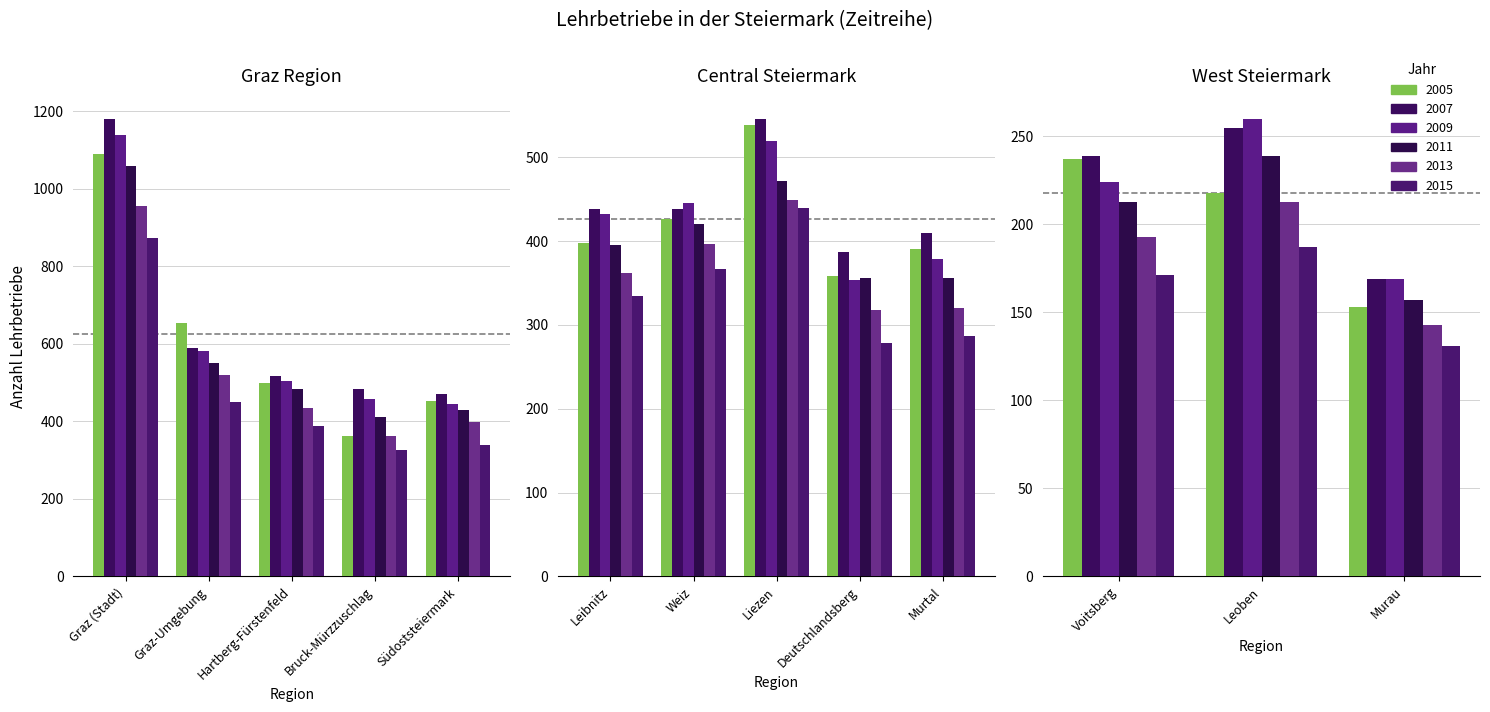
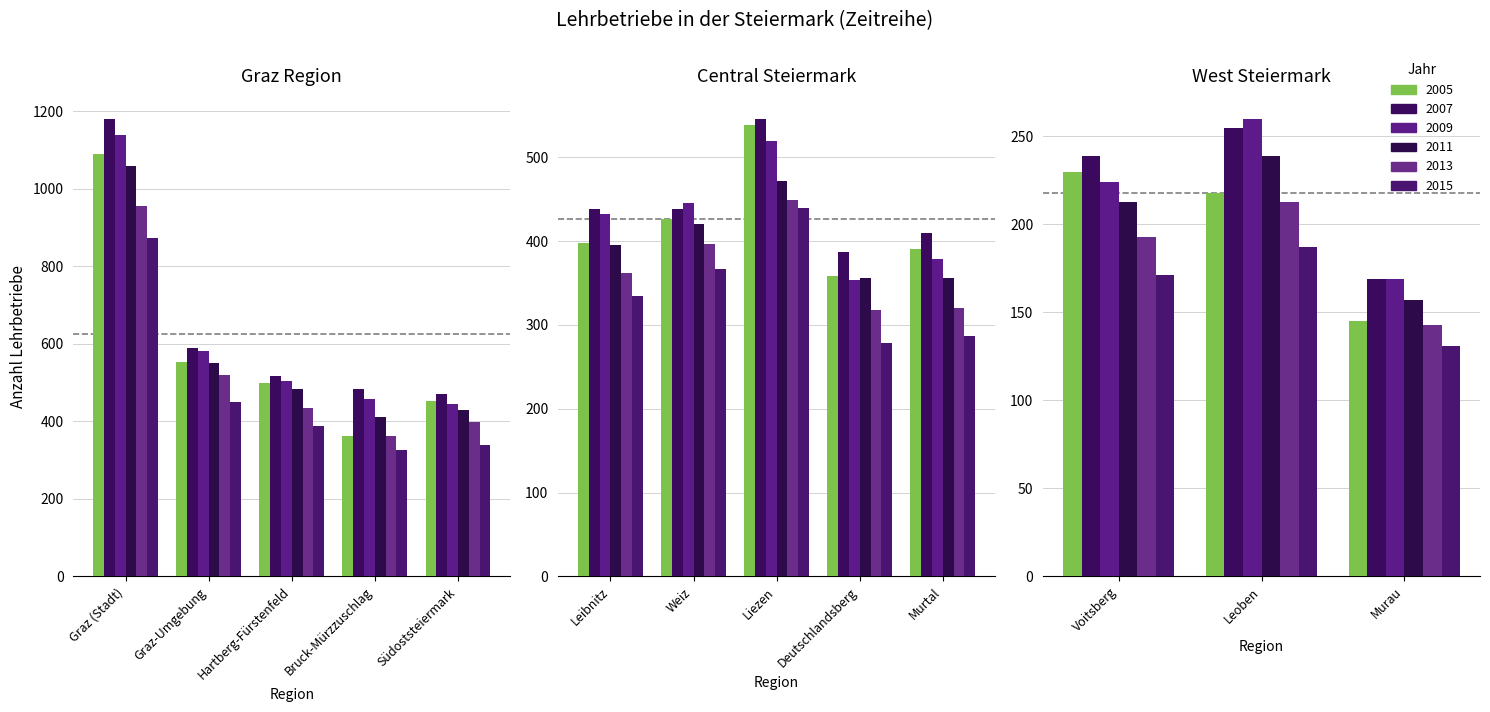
Graz Region, 2005, Graz-Umgebung: 650 -> 550
West Steiermark, 2005, Voitsberg: 237 -> 230
West Steiermark, 2005, Murau: 153 -> 145
